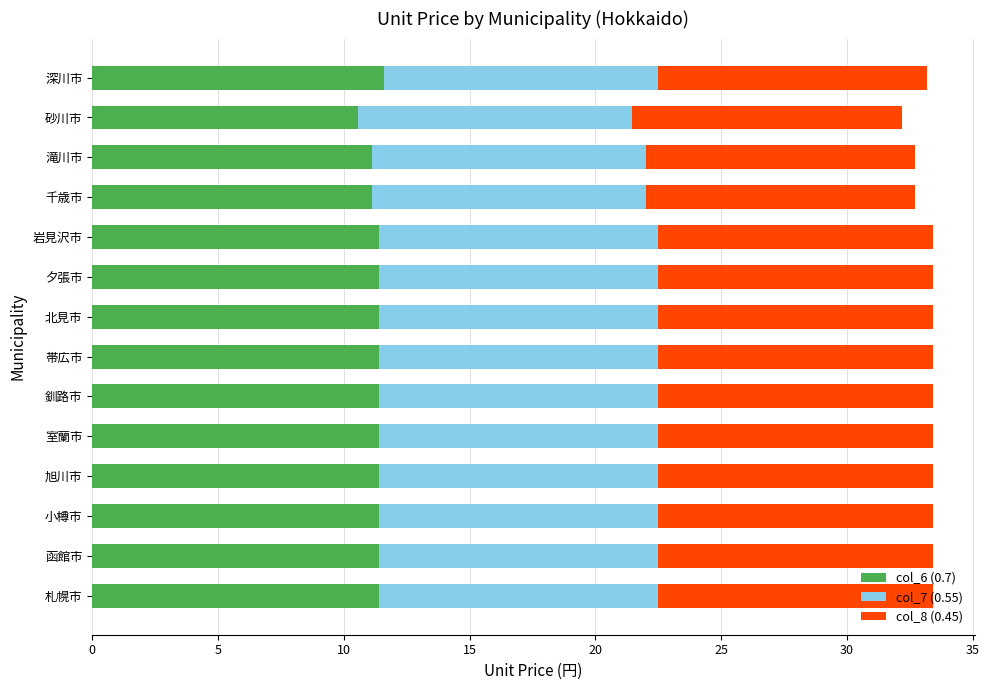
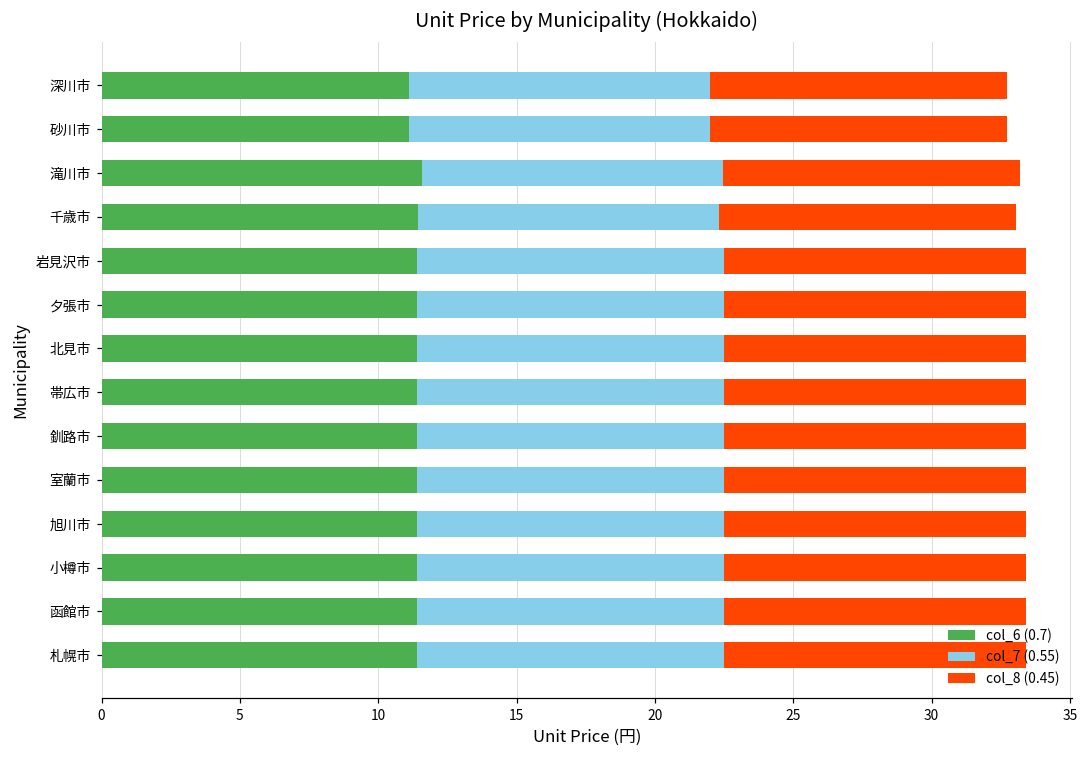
col_6 (0.7), 深川市: 11.6 -> 11.1
col_6 (0.7), 砂川市: 10.6 -> 11.1
col_6 (0.7), 滝川市: 11.1 -> 11.6
col_6 (0.7), 千歳市: 11.1 -> 11.5
